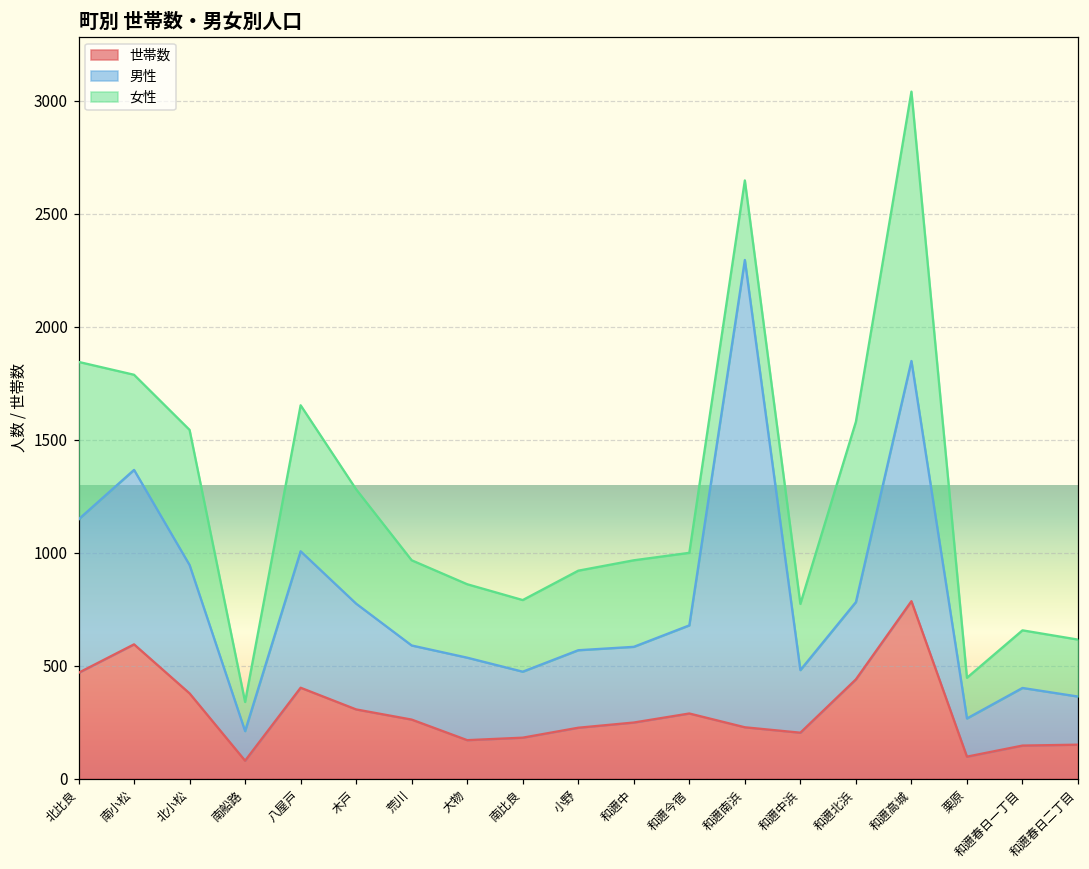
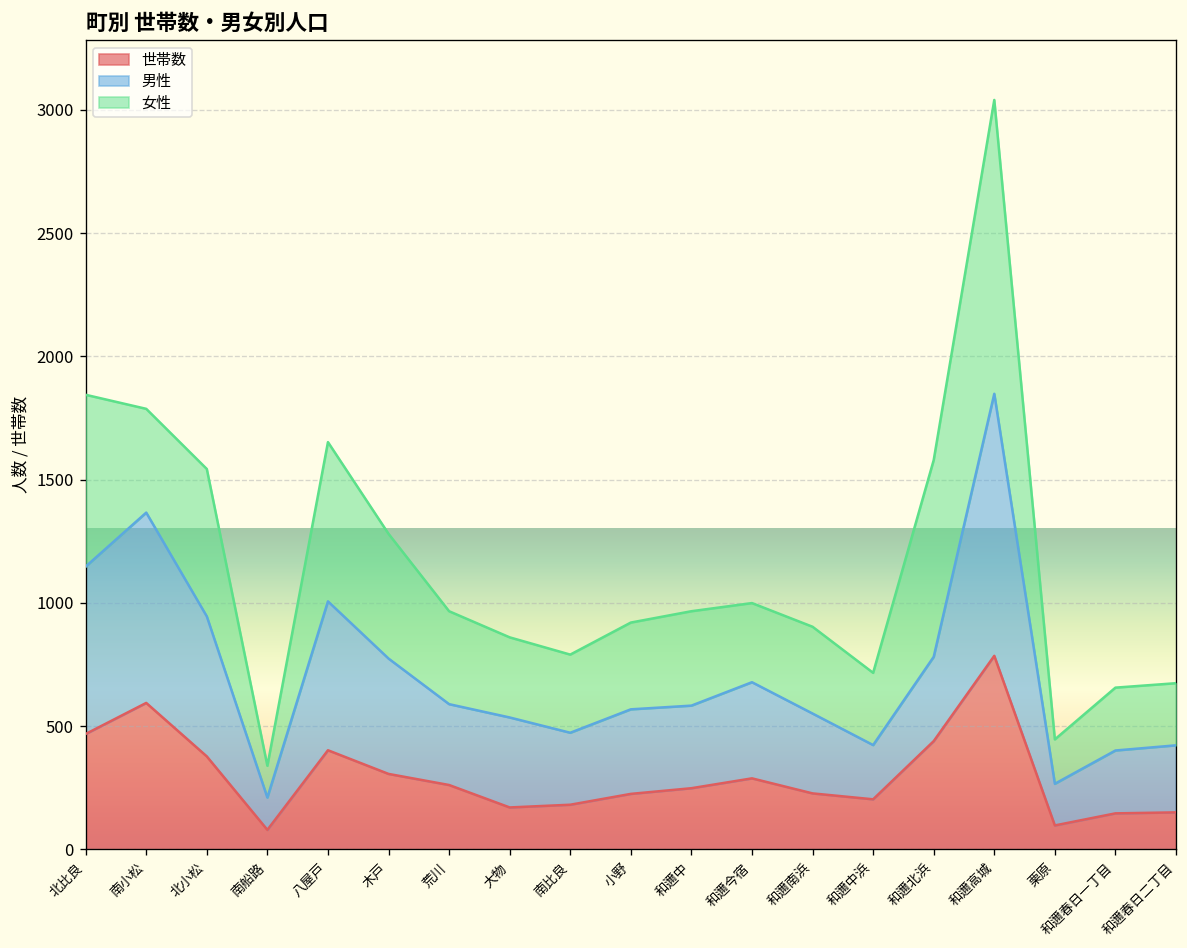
男性, 和邇南浜: 2070 -> 320
男性, 和邇中浜: 280 -> 220
男性, 和邇春日二丁目: 210 -> 270
